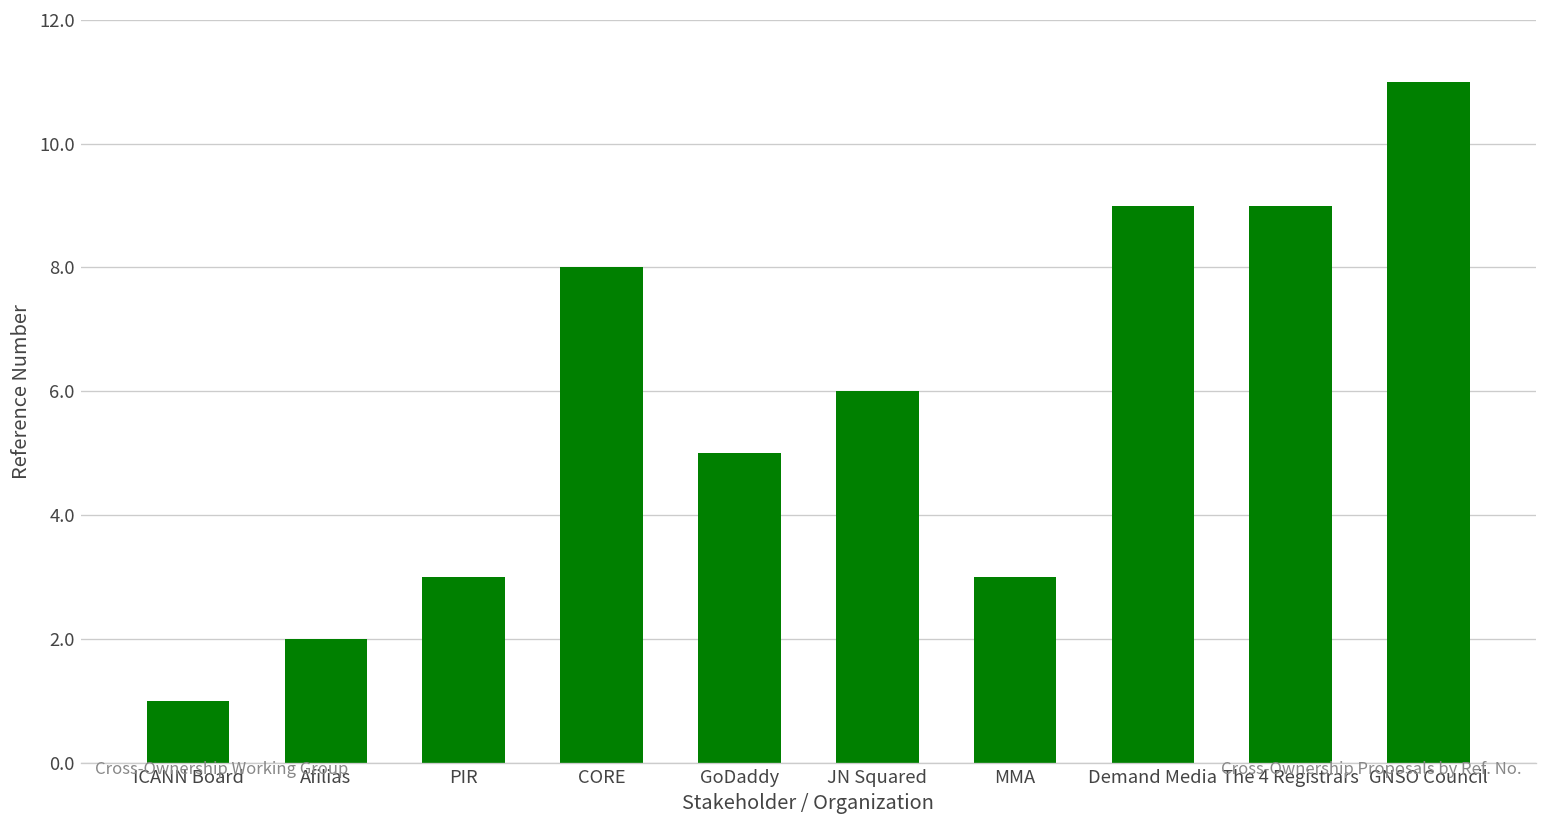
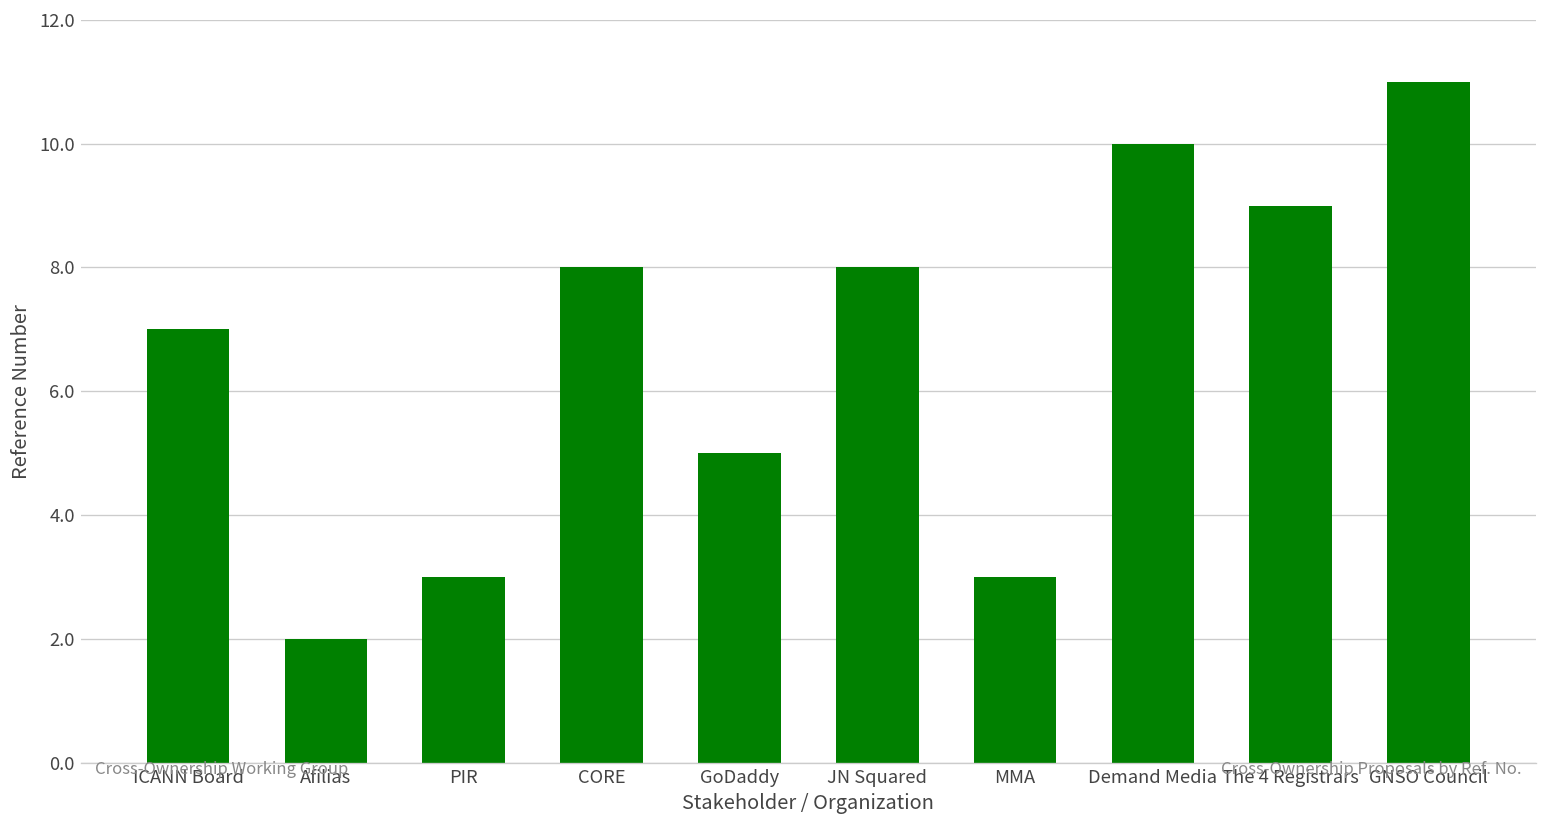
ICANN Board: 1 -> 7
JN Squared: 6 -> 8
Demand Media: 9 -> 10
